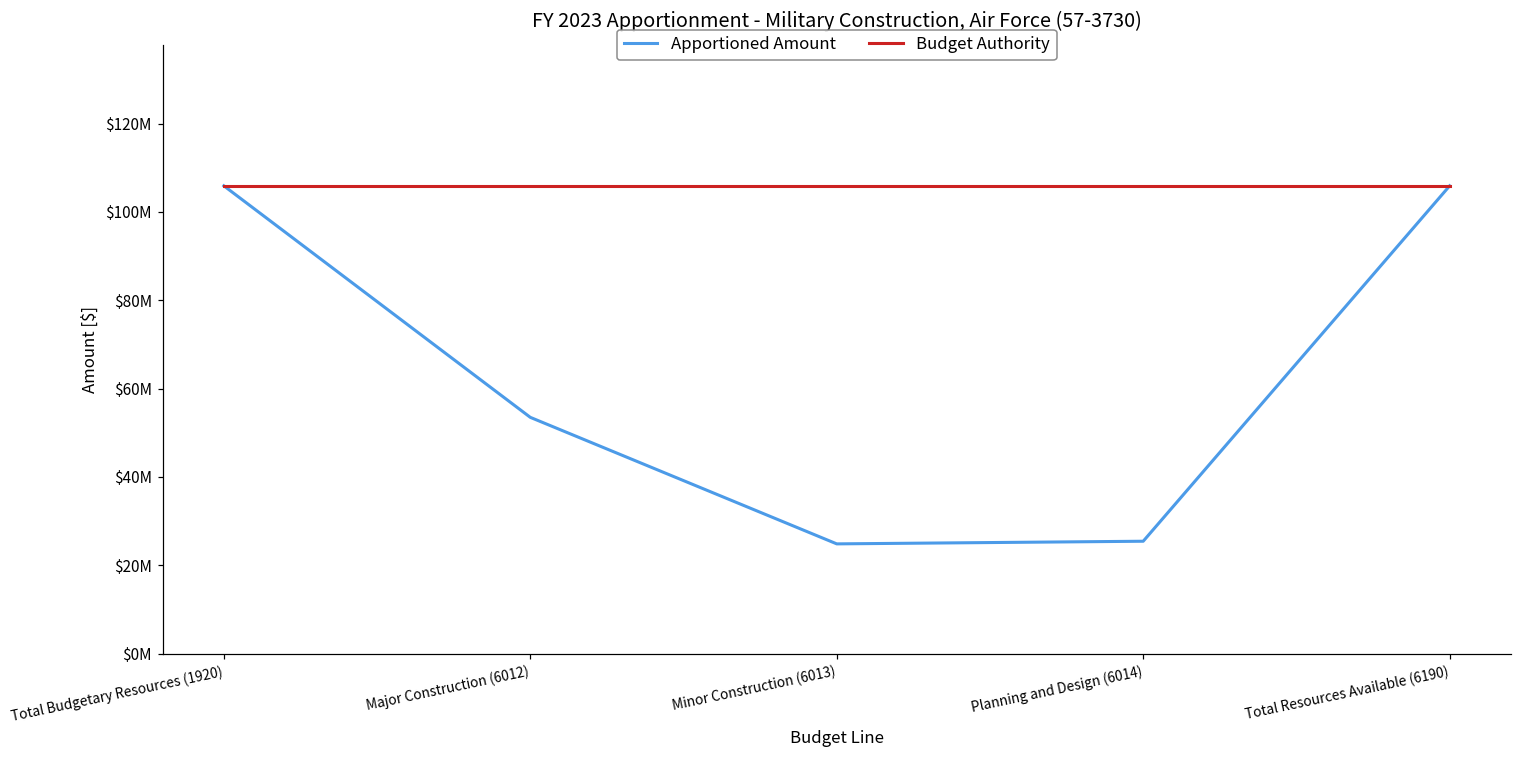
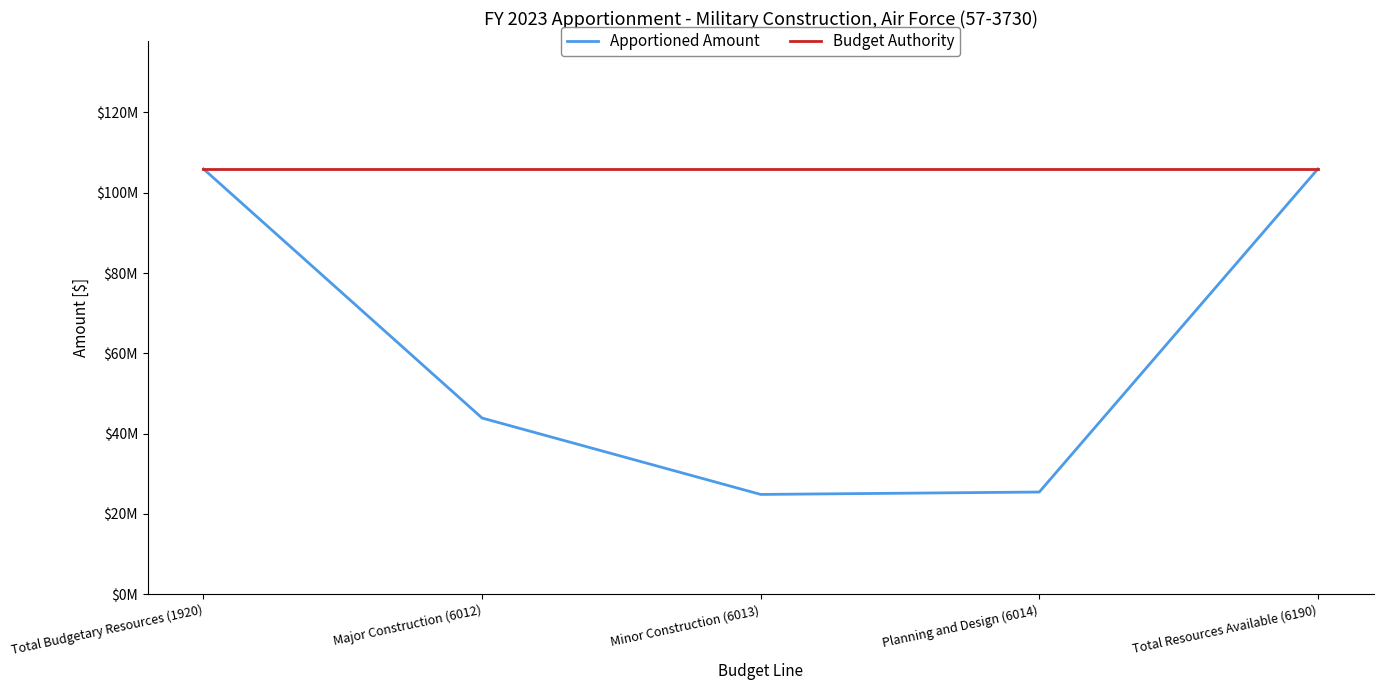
Apportioned Amount, Major Construction (6012): $54000000 -> $44000000
